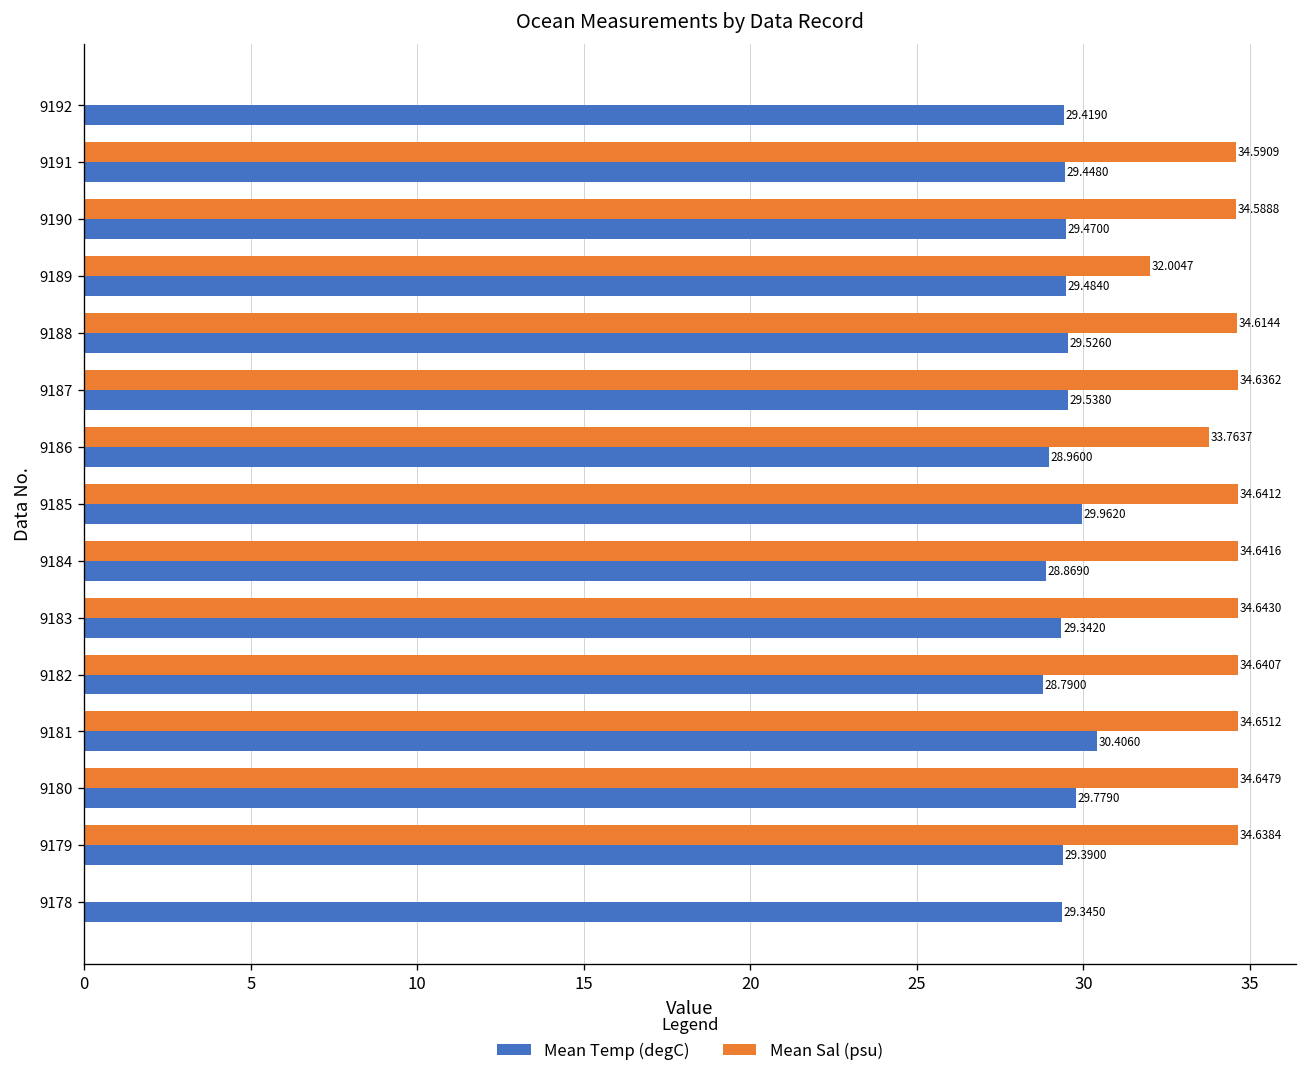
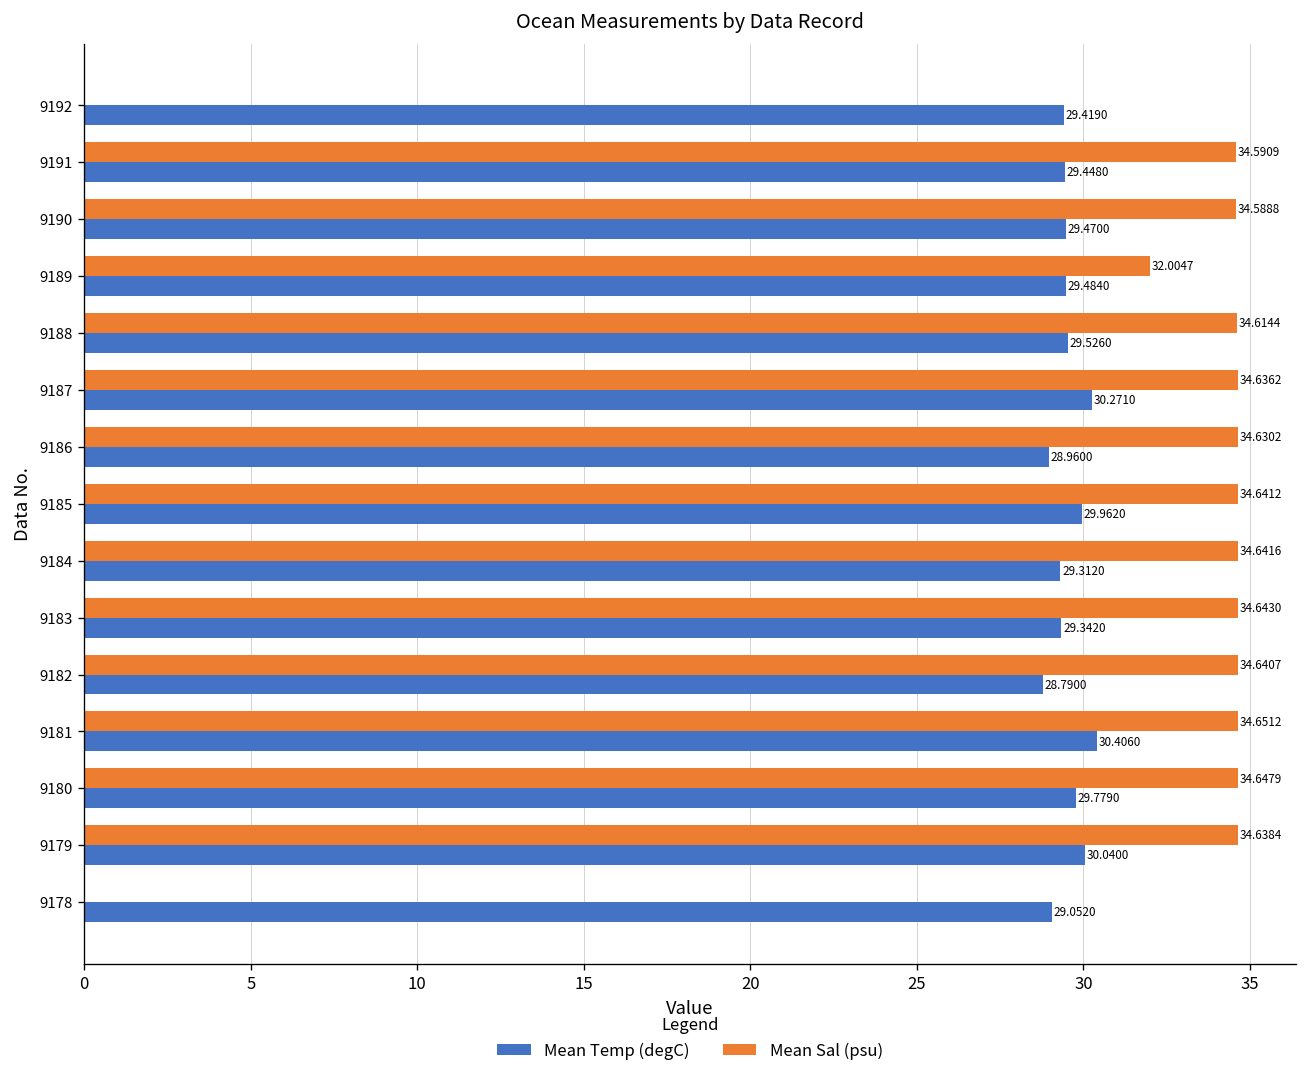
Mean Temp (degC), 9187: 29.5380 -> 30.2710
Mean Sal (psu), 9186: 33.7637 -> 34.6302
Mean Temp (degC), 9184: 28.8690 -> 29.3120
Mean Temp (degC), 9179: 29.3900 -> 30.0400
Mean Temp (degC), 9178: 29.3450 -> 29.0520
